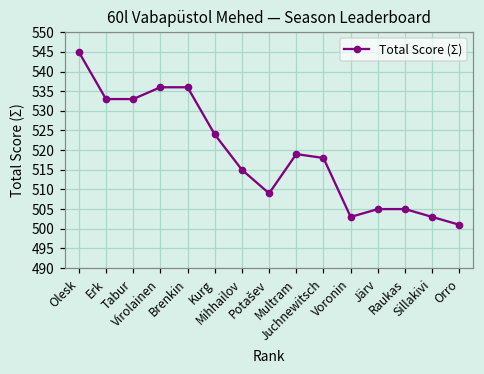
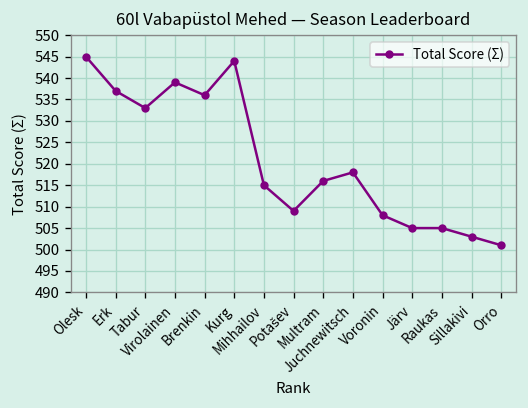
Erk: 533 -> 537
Virolainen: 536 -> 539
Kurg: 524 -> 544
Multram: 519 -> 516
Voronin: 503 -> 508
